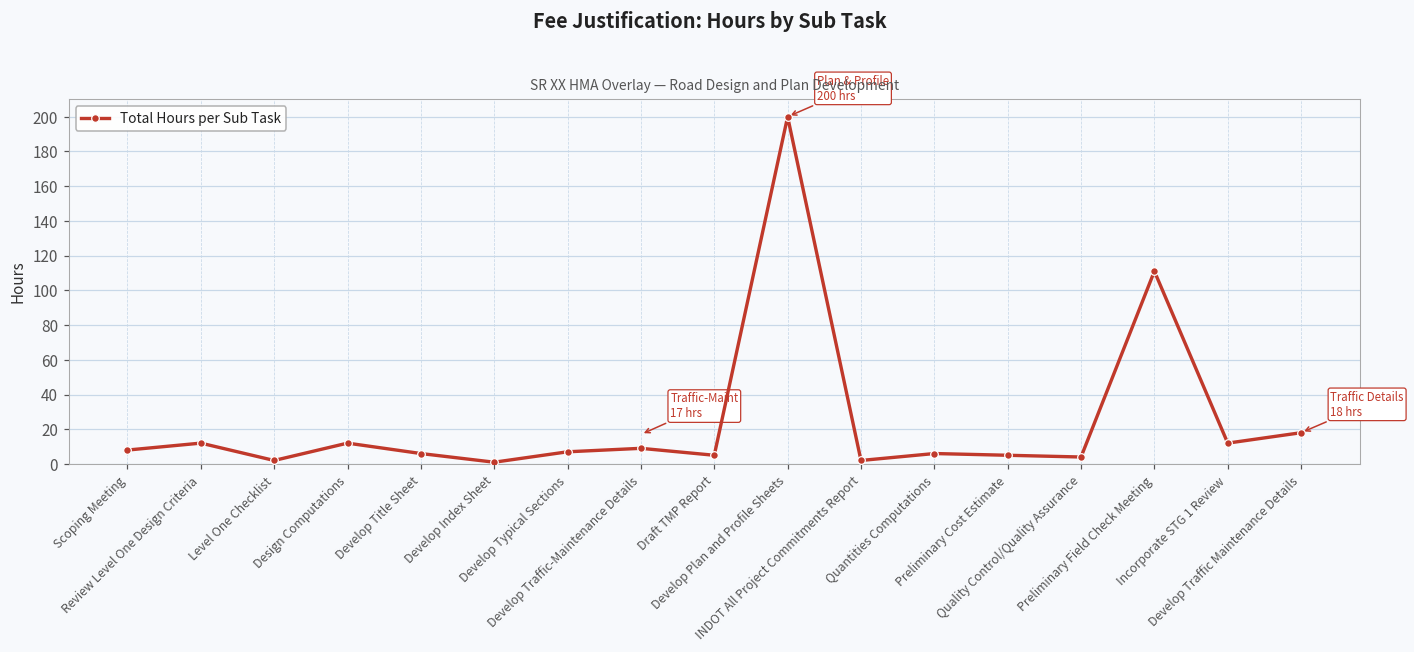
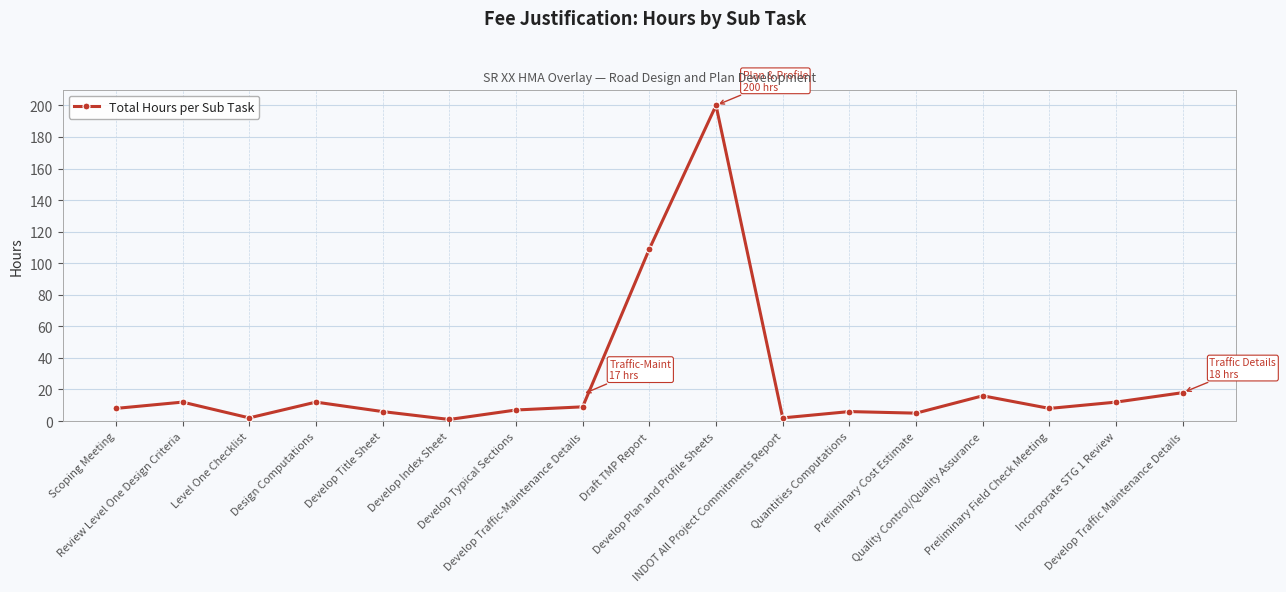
Draft TMP Report: 5 -> 109
Quality Control/Quality Assurance: 4 -> 16
Preliminary Field Check Meeting: 111 -> 8
